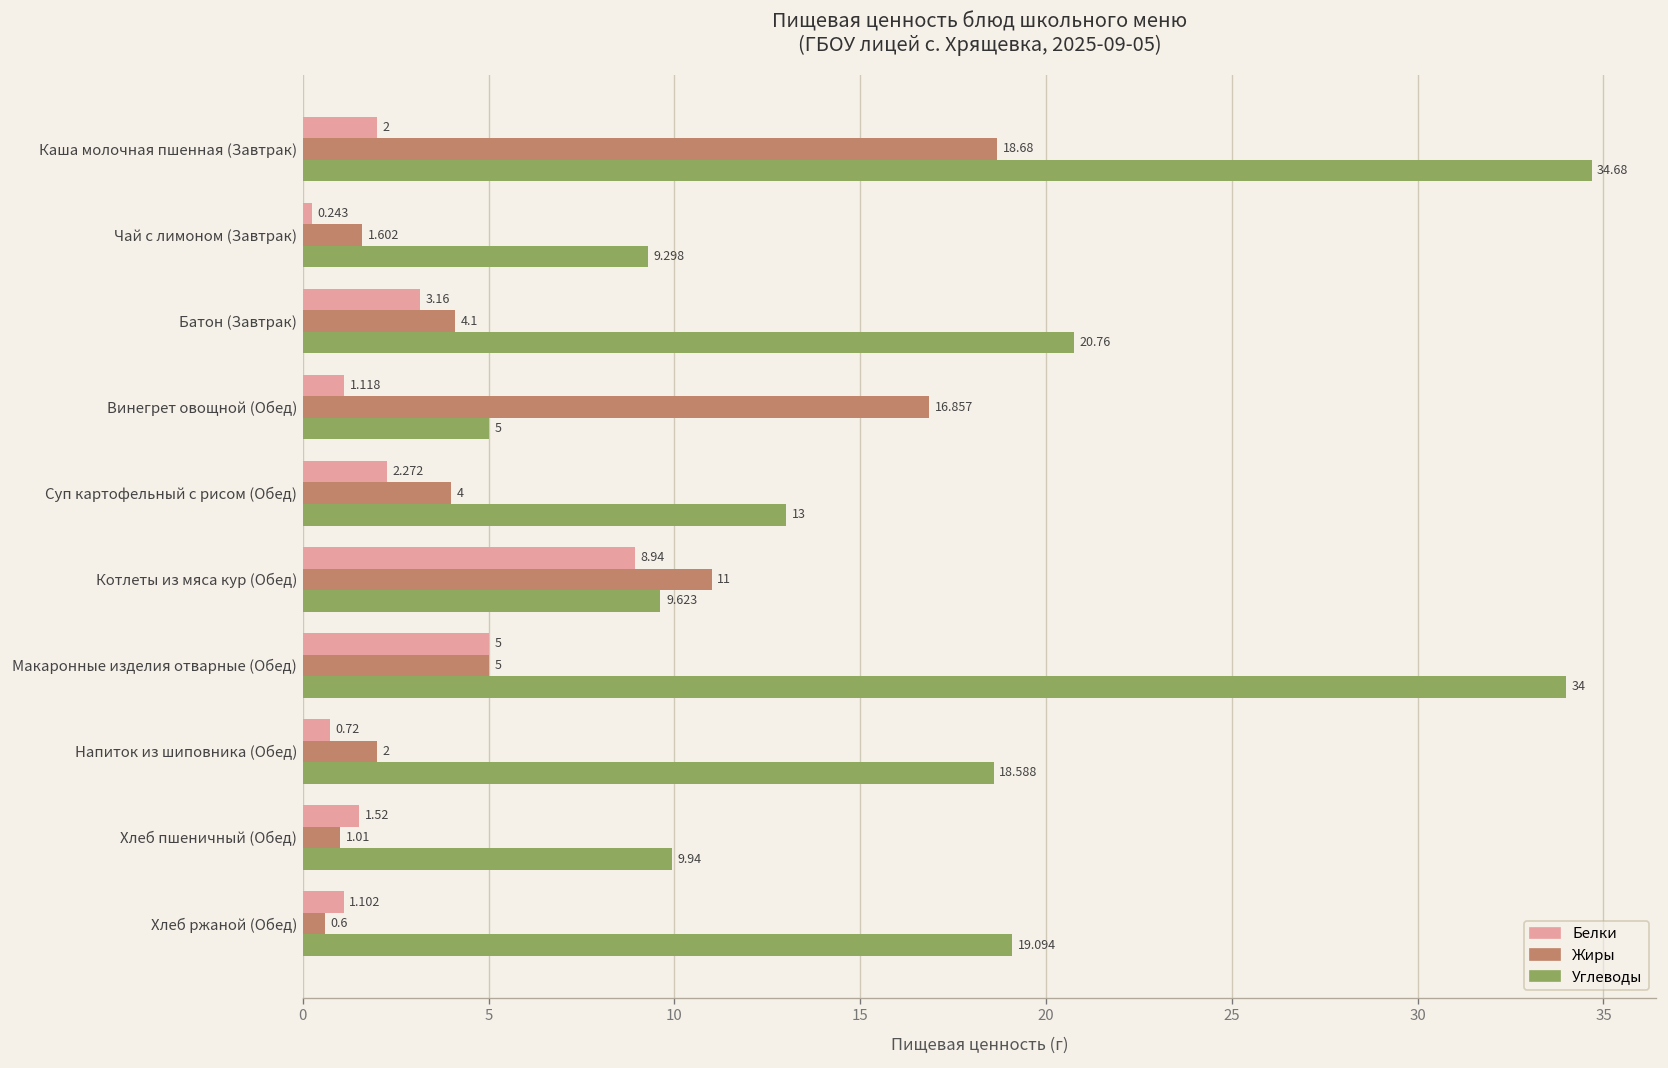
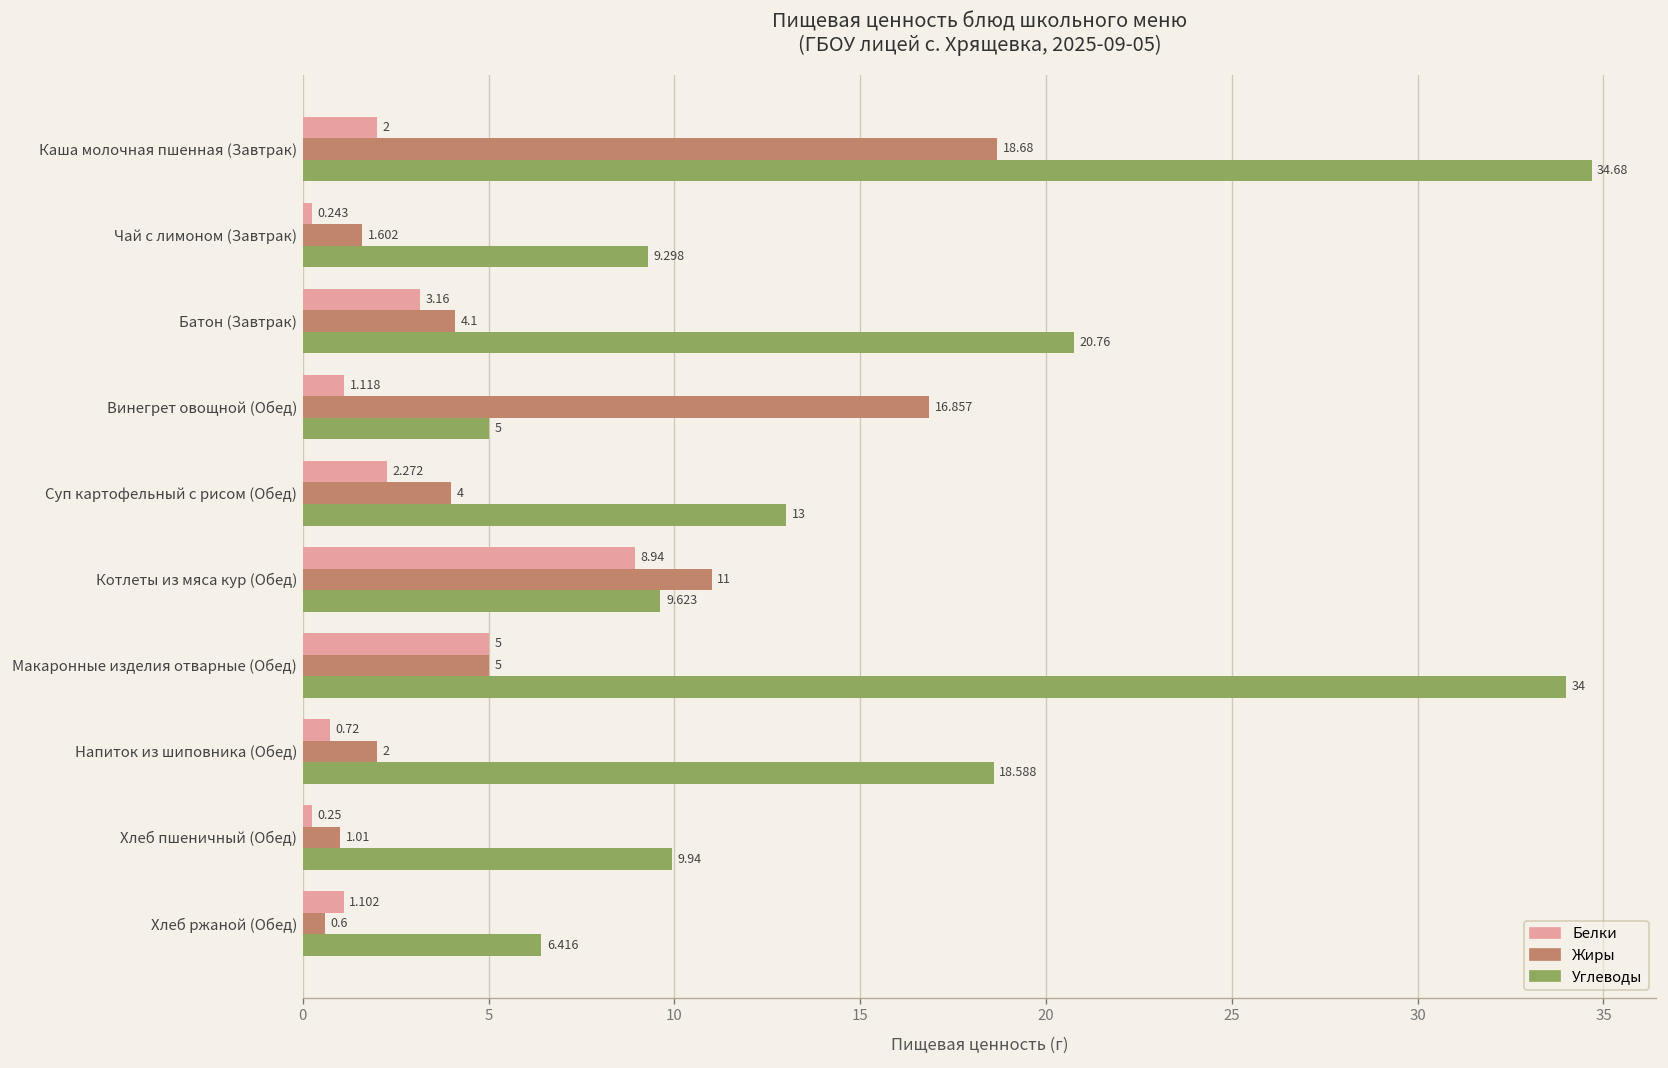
Белки, Хлеб пшеничный (Обед): 1.52 -> 0.25
Углеводы, Хлеб ржаной (Обед): 19.094 -> 6.416
